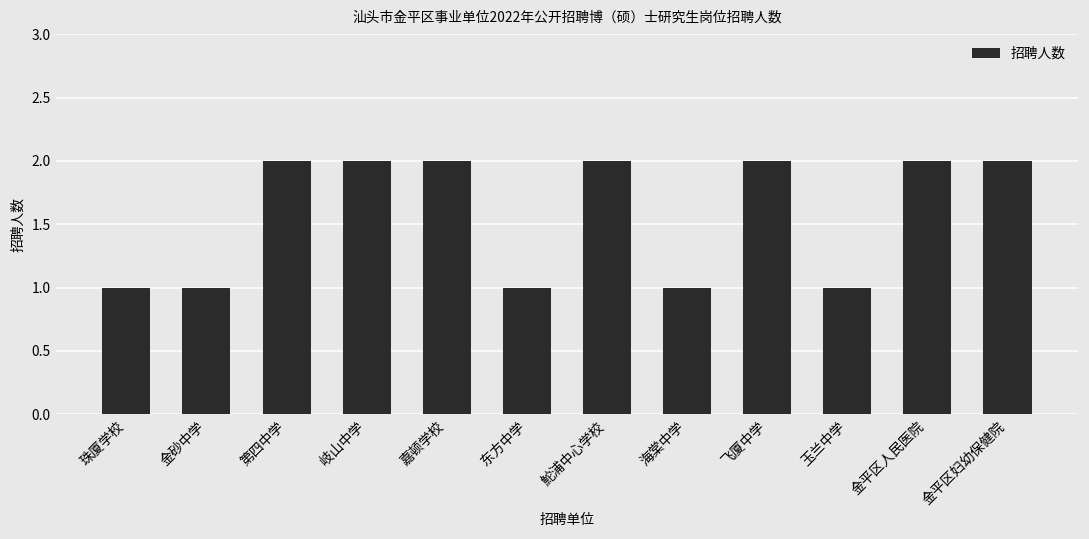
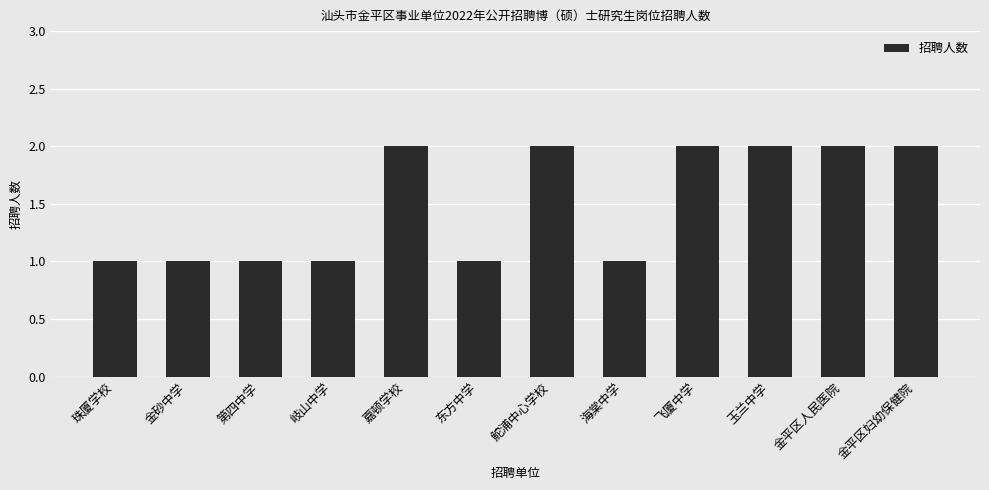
第四中学: 2 -> 1
岐山中学: 2 -> 1
玉兰中学: 1 -> 2
